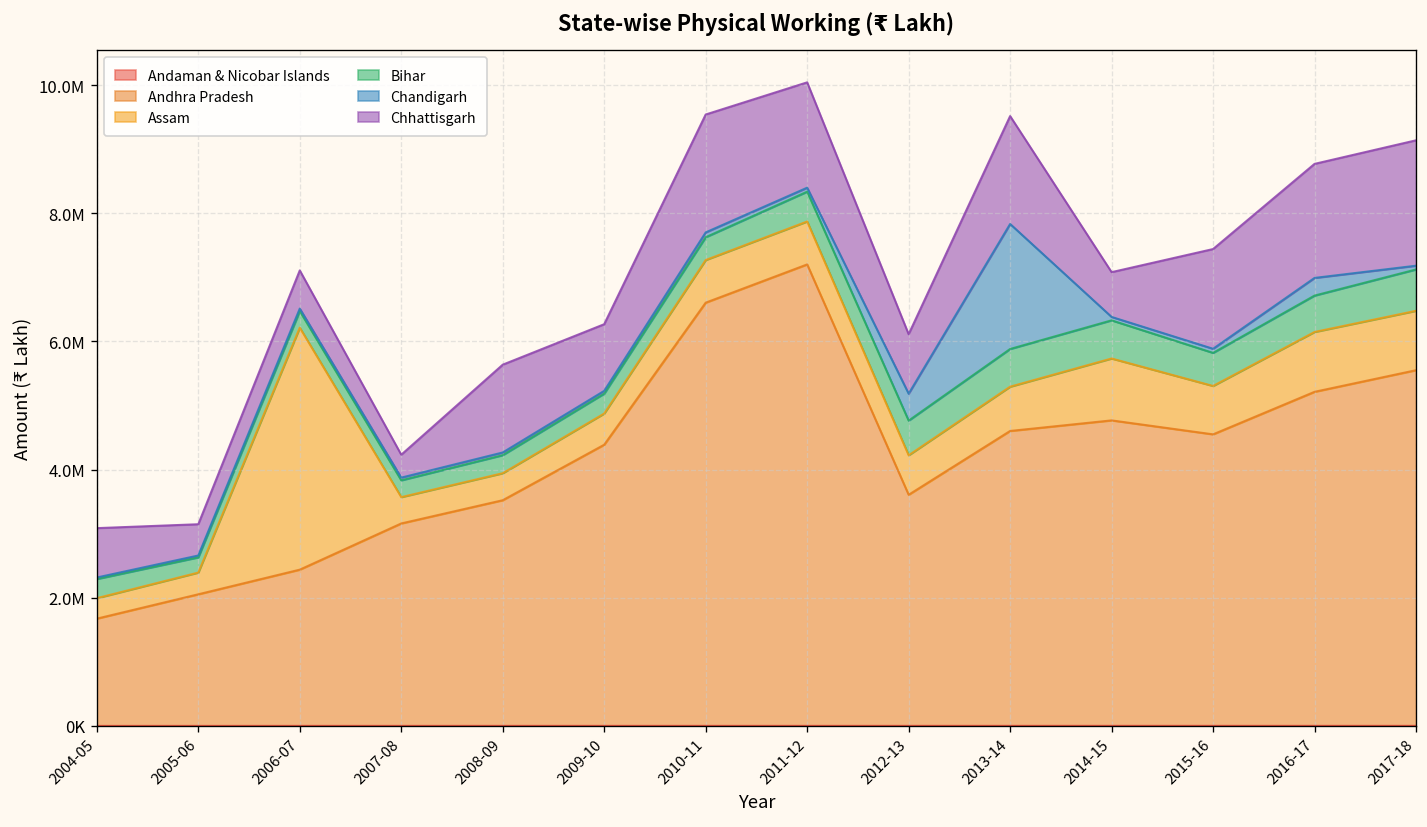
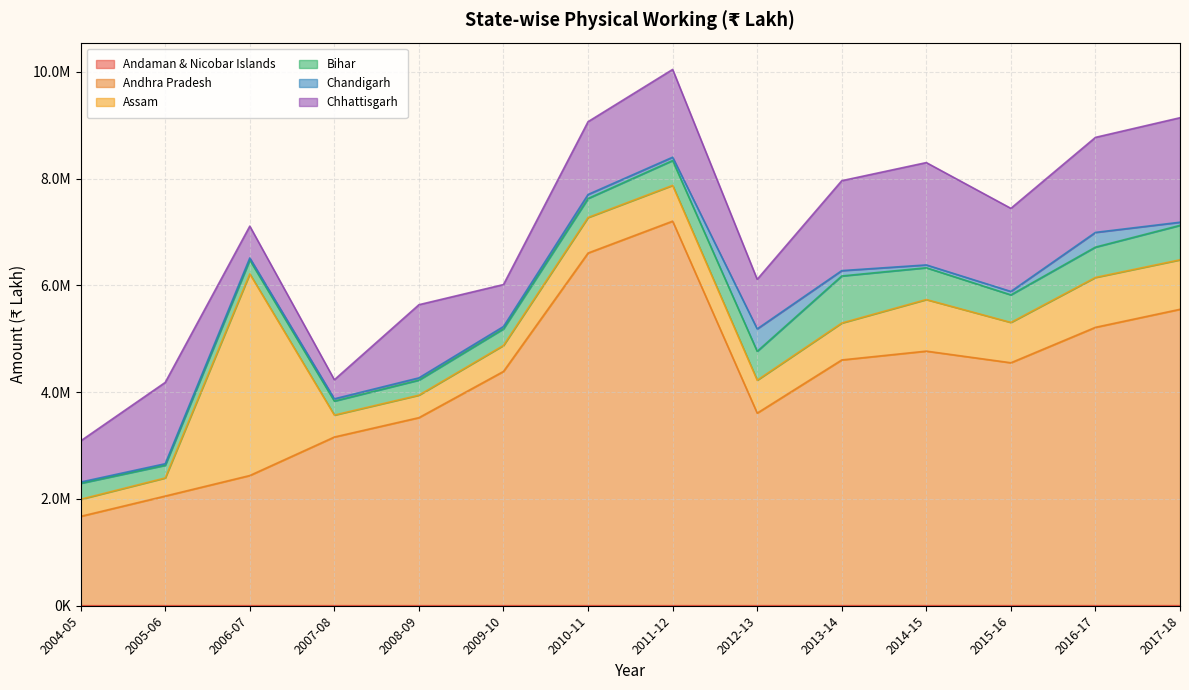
Chhattisgarh, 2005-06: 500000 -> 1500000
Chhattisgarh, 2009-10: 1000000 -> 800000
Chhattisgarh, 2010-11: 1800000 -> 1400000
Bihar, 2013-14: 600000 -> 900000
Chandigarh, 2013-14: 2000000 -> 100000
Chhattisgarh, 2014-15: 700000 -> 1900000
